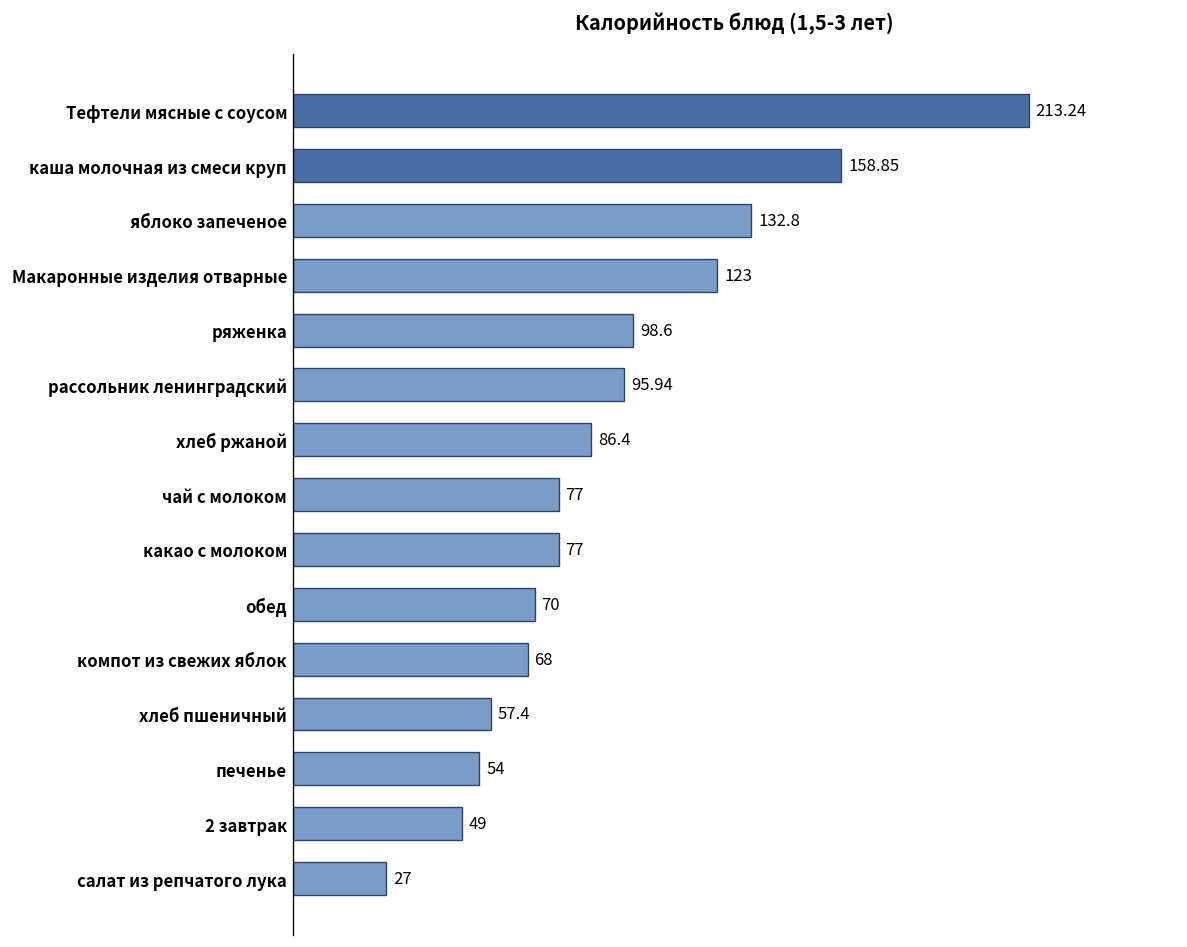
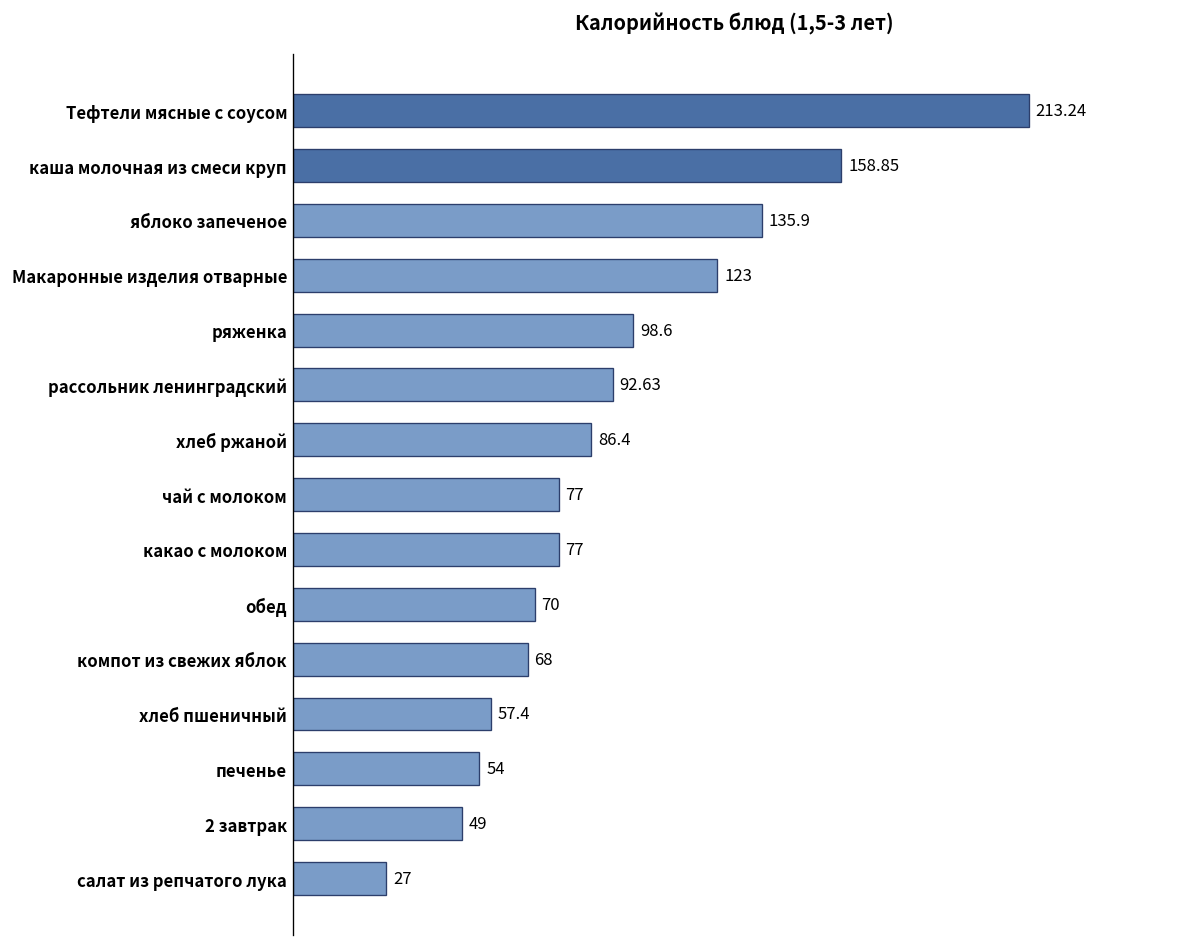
яблоко запеченое: 132.8 -> 135.9
рассольник ленинградский: 95.94 -> 92.63
